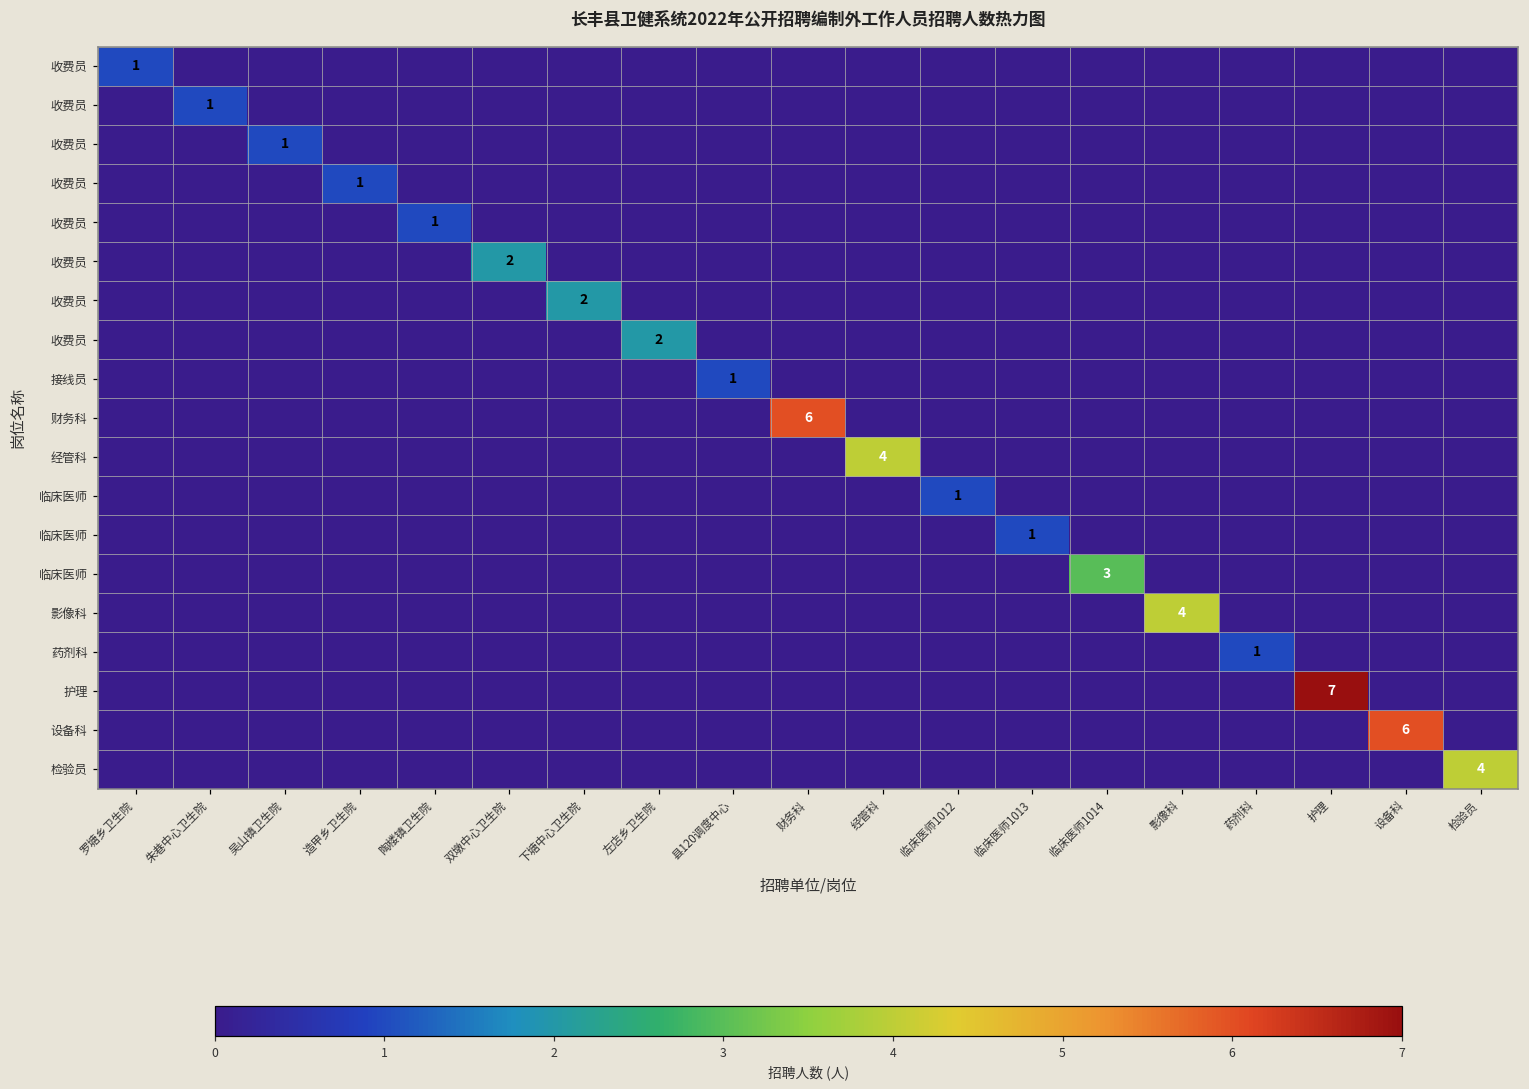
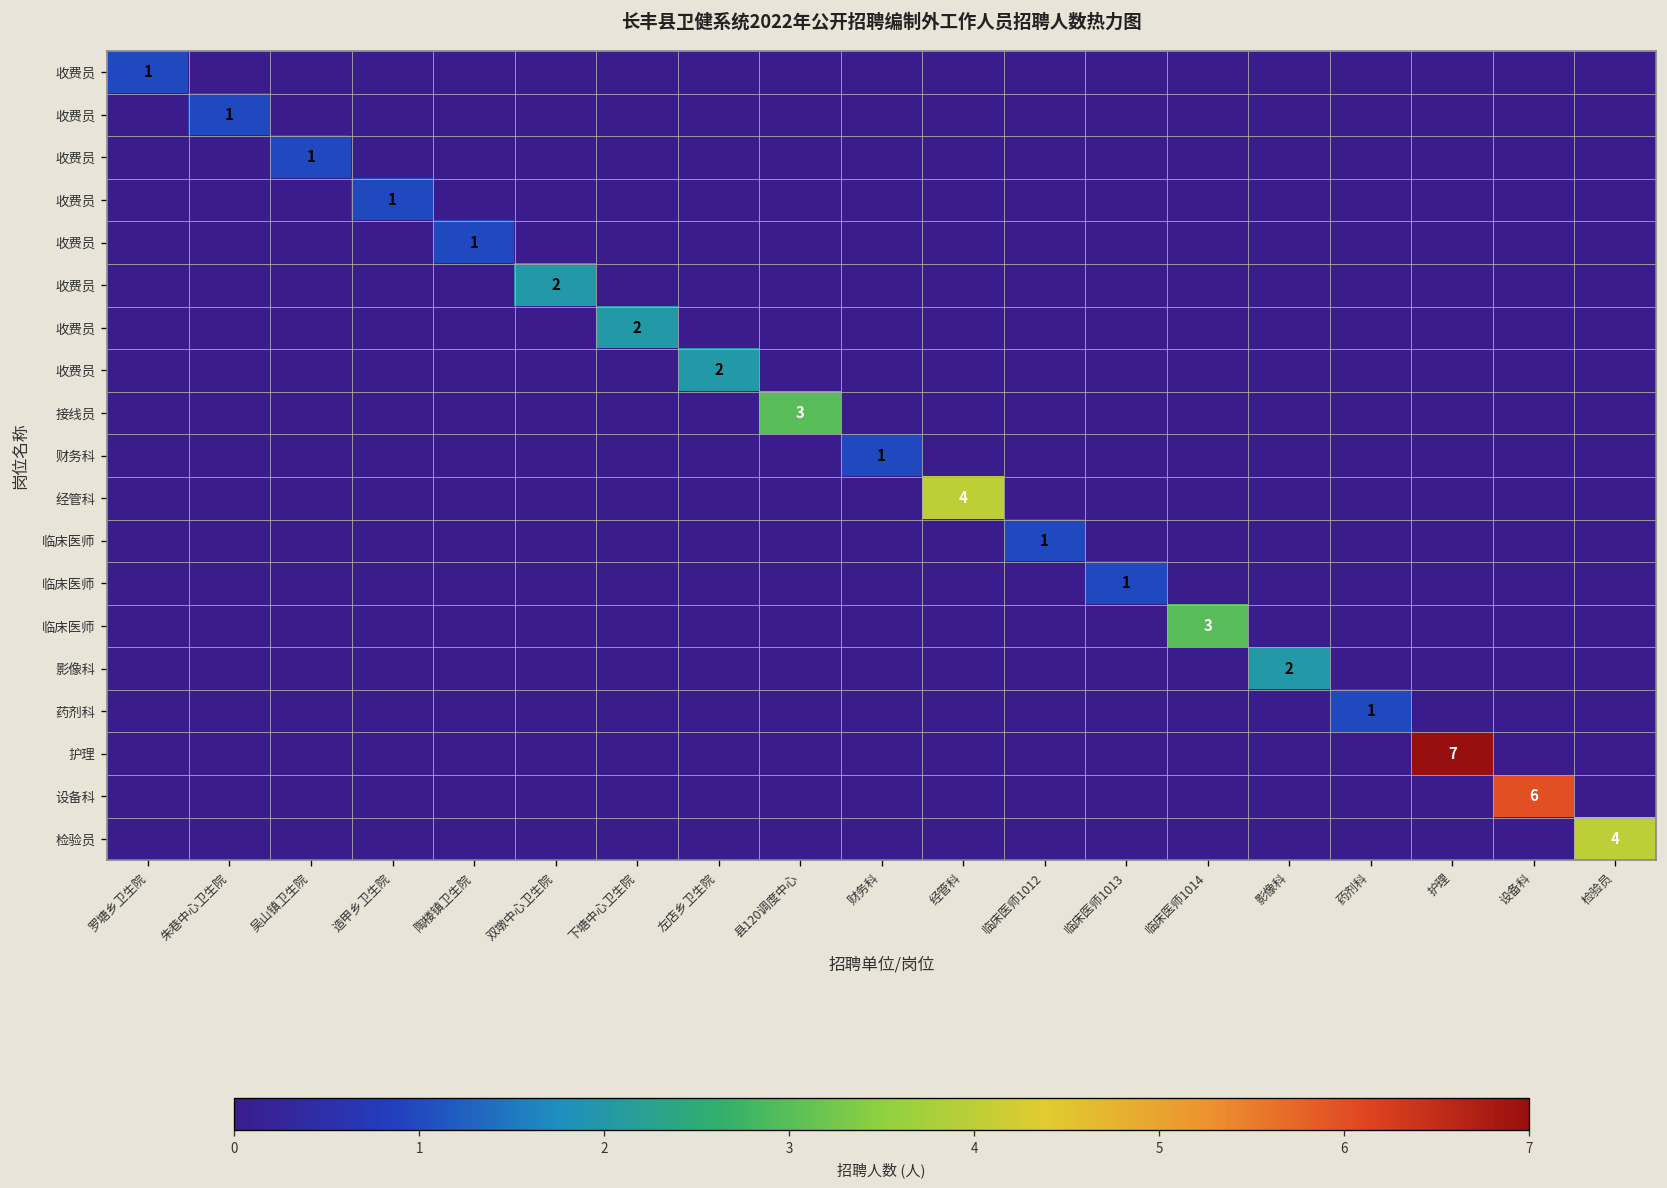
接线员, 县120调度中心: 1 -> 3
财务科, 财务科: 6 -> 1
影像科, 影像科: 4 -> 2
